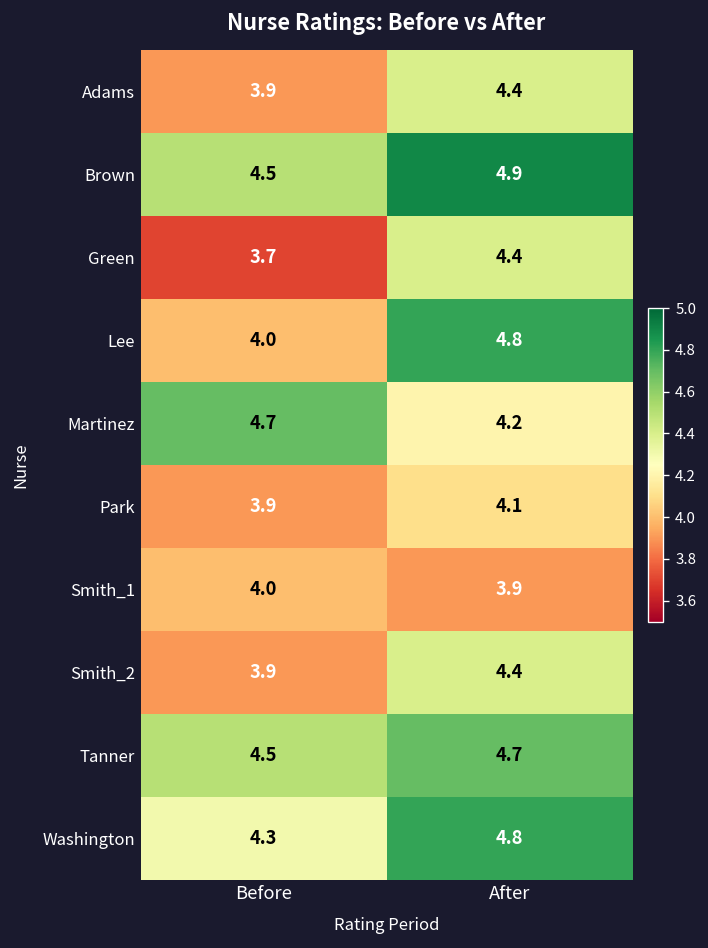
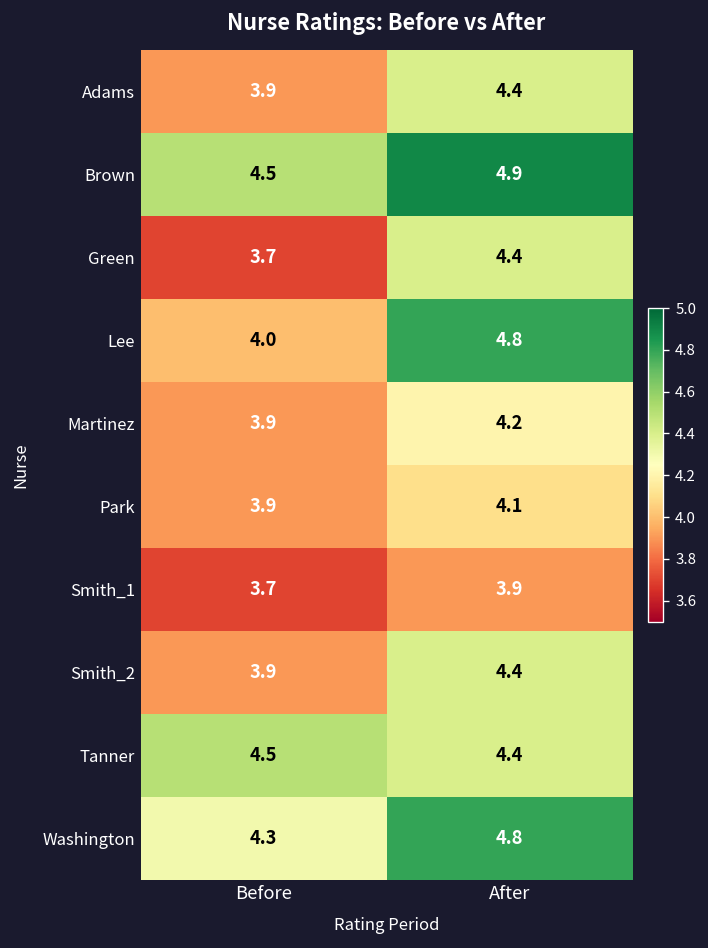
Martinez, Before: 4.7 -> 3.9
Smith_1, Before: 4.0 -> 3.7
Tanner, After: 4.7 -> 4.4
